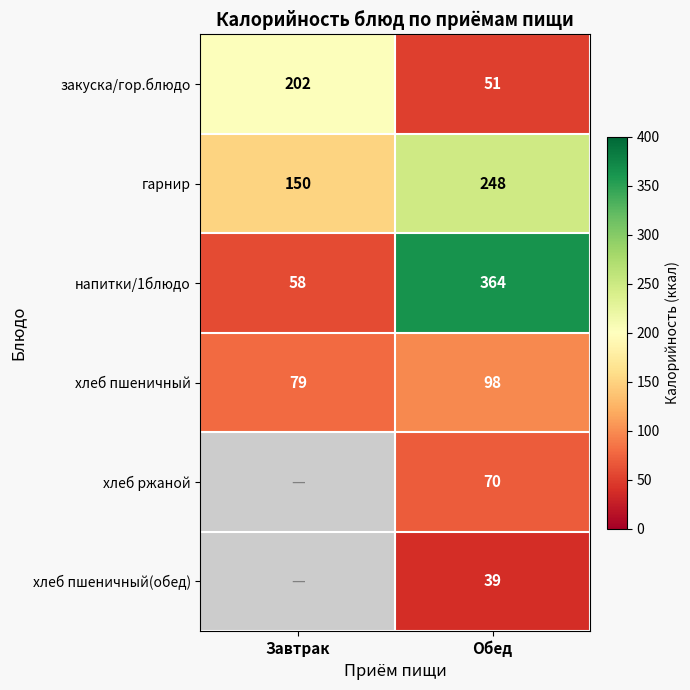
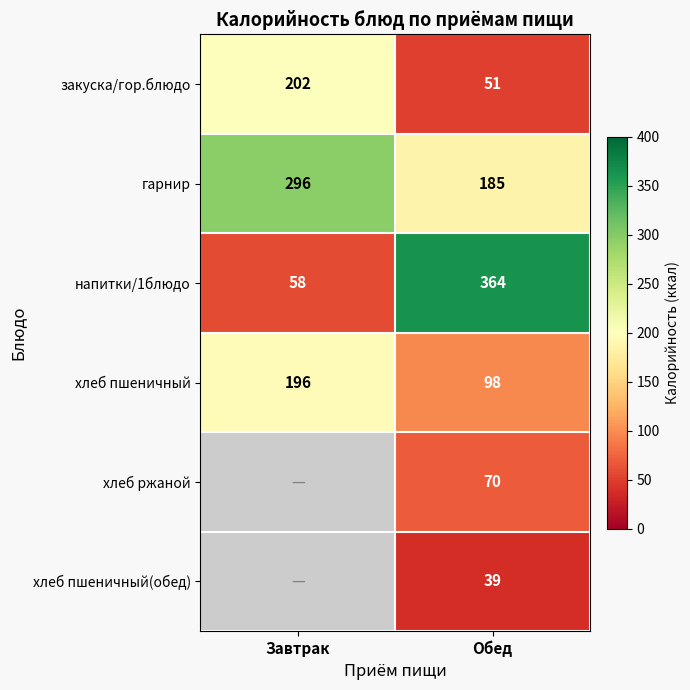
гарнир, Завтрак: 150 -> 296
гарнир, Обед: 248 -> 185
хлеб пшеничный, Завтрак: 79 -> 196
